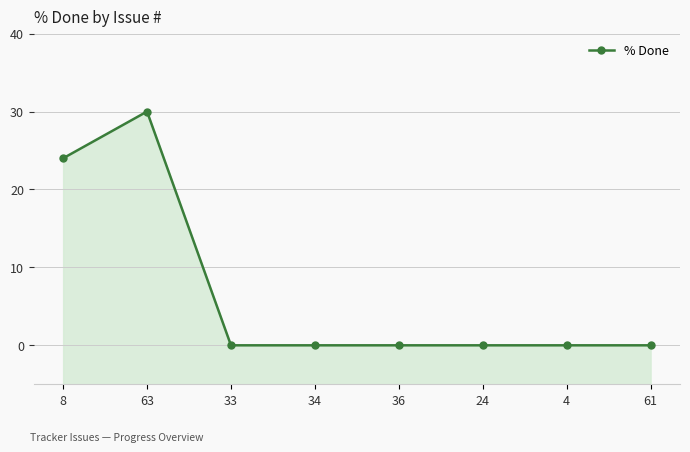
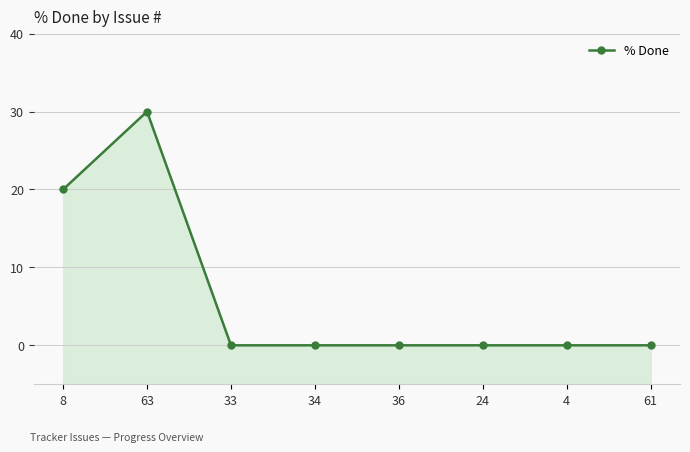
8: 24 -> 20
